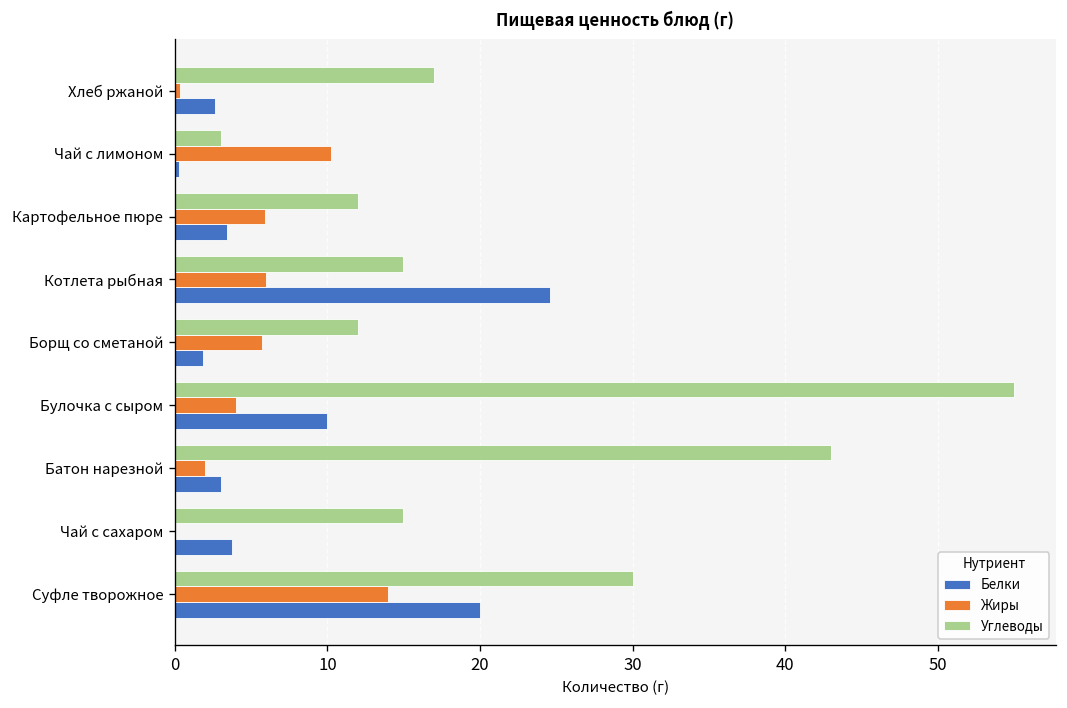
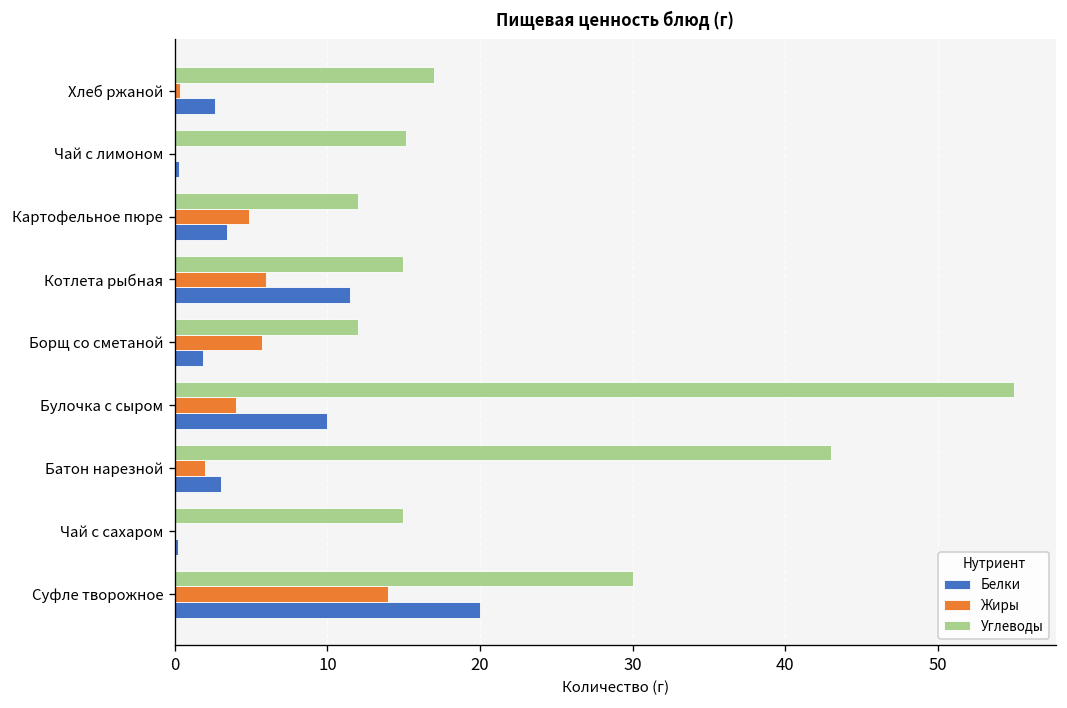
Углеводы, Чай с лимоном: 3.0 -> 15.1
Жиры, Чай с лимоном: 10.2 -> 0.0
Жиры, Картофельное пюре: 5.9 -> 4.9
Белки, Котлета рыбная: 24.6 -> 11.5
Белки, Чай с сахаром: 3.8 -> 0.2
